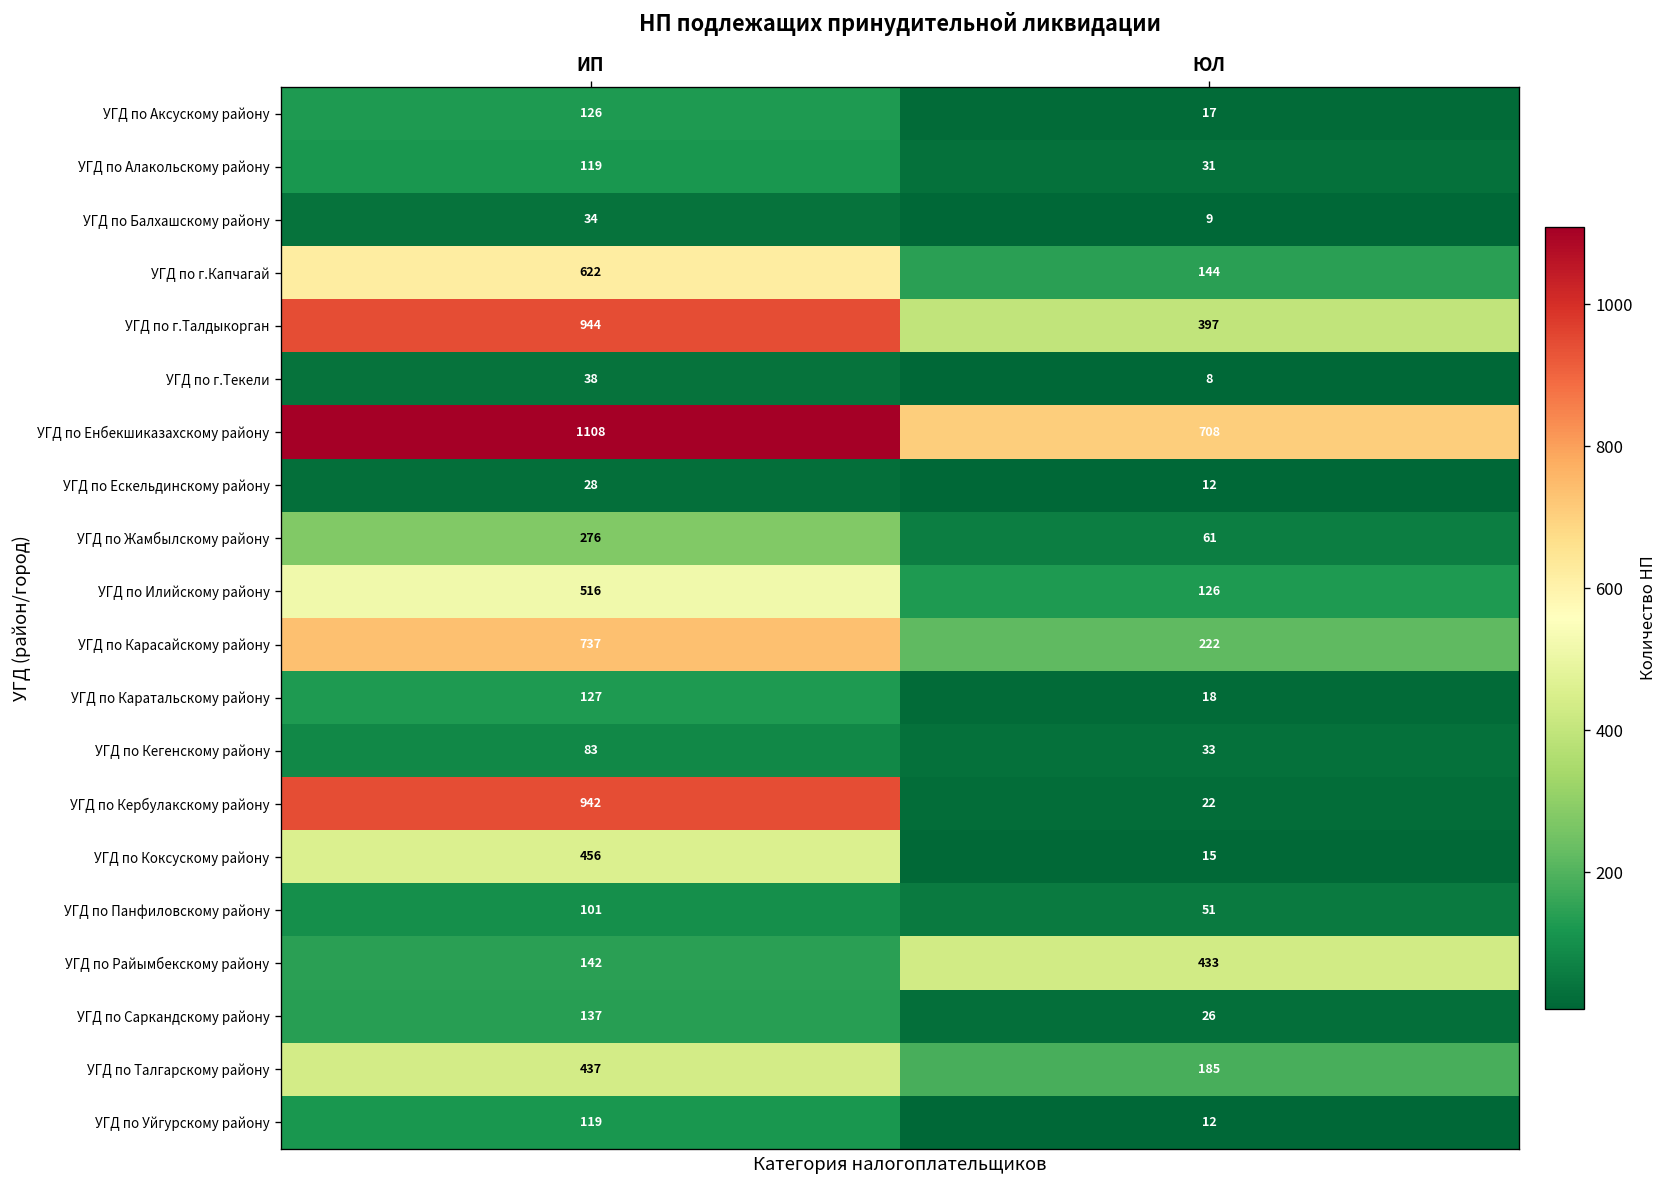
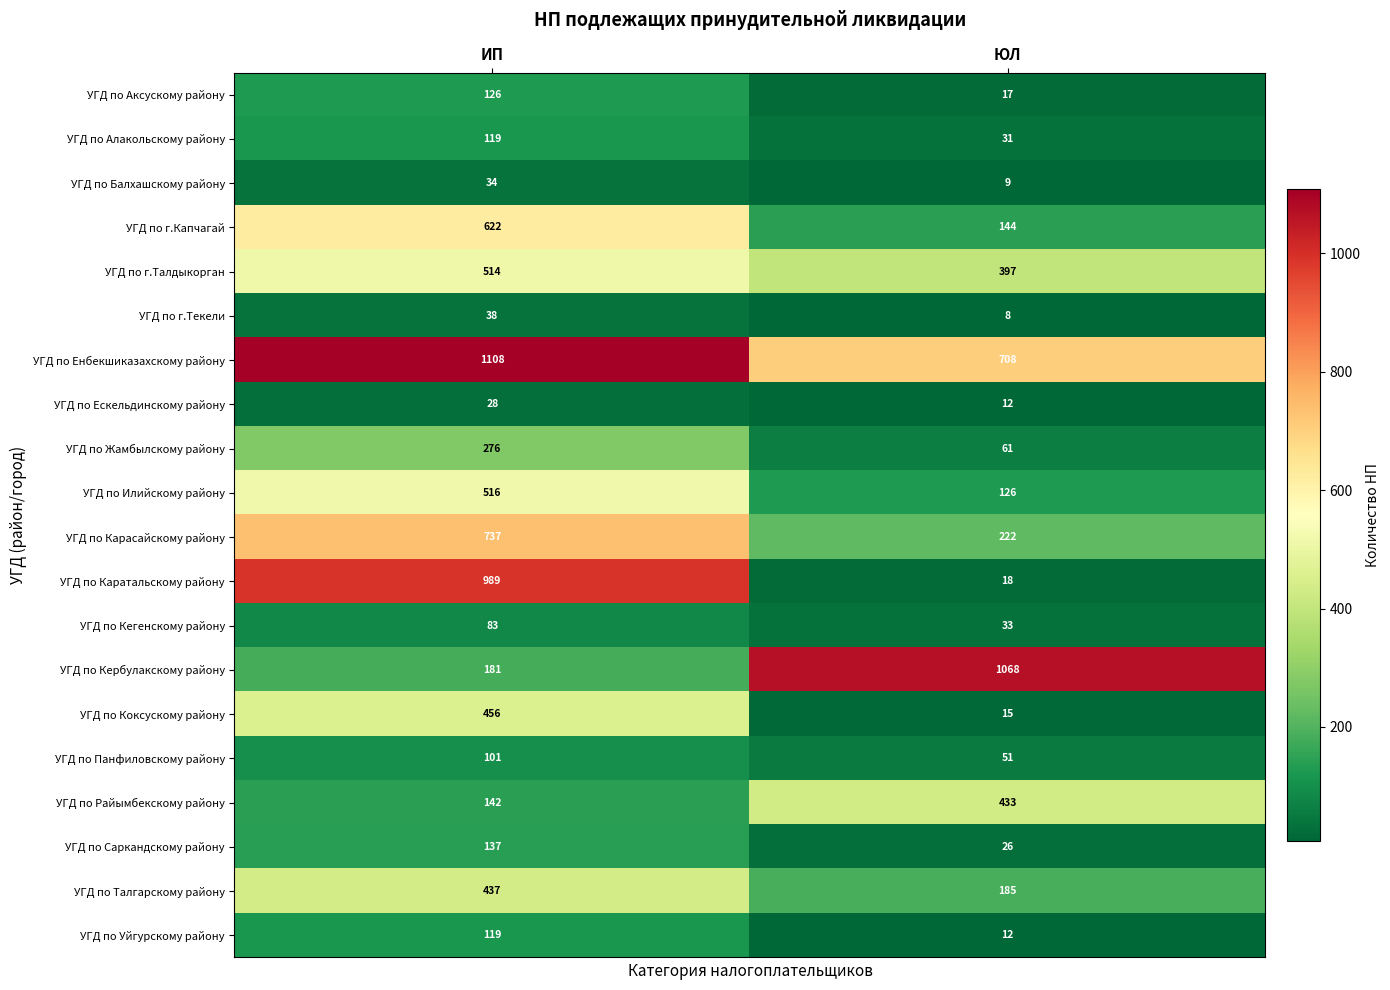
УГД по г.Талдыкорган, ИП: 944 -> 514
УГД по Каратальскому району, ИП: 127 -> 989
УГД по Кербулакскому району, ИП: 942 -> 181
УГД по Кербулакскому району, ЮЛ: 22 -> 1068
